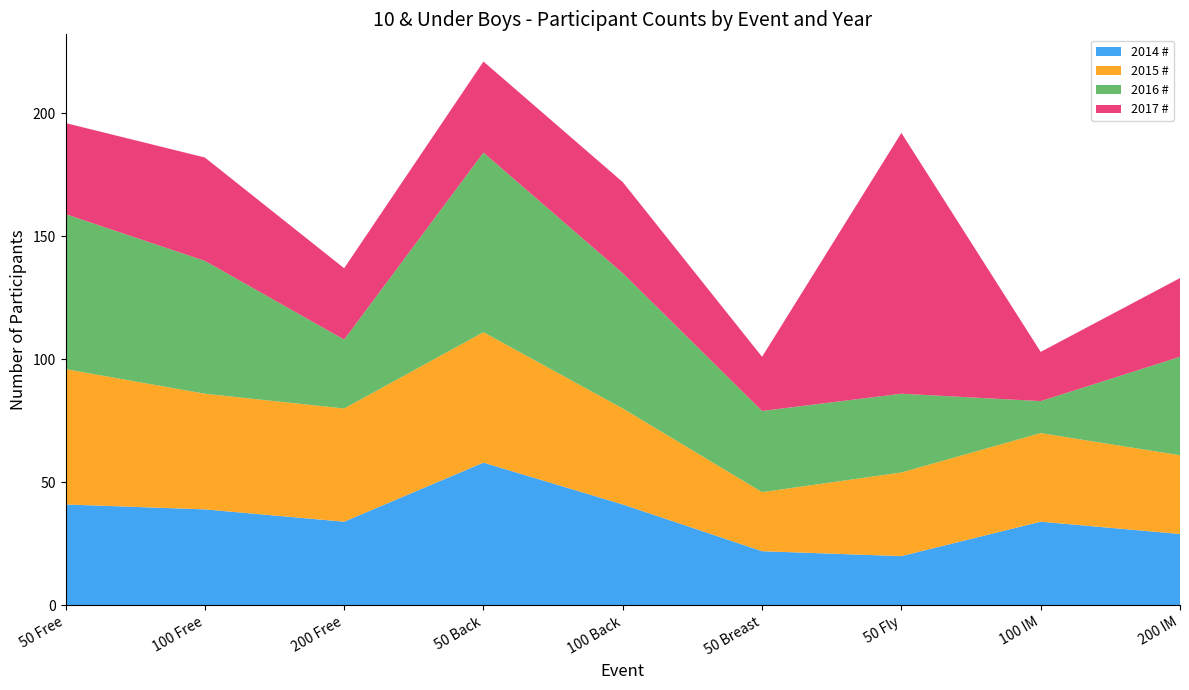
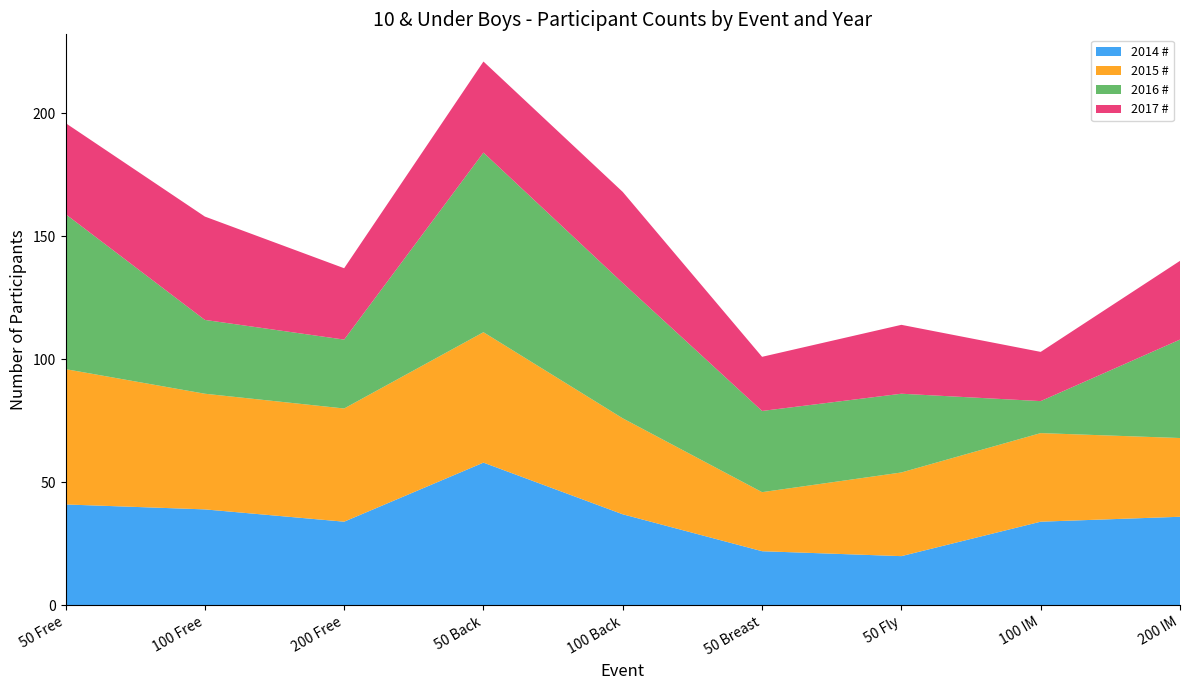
2016 #, 100 Free: 54 -> 30
2014 #, 100 Back: 41 -> 37
2017 #, 50 Fly: 106 -> 28
2014 #, 200 IM: 29 -> 36
